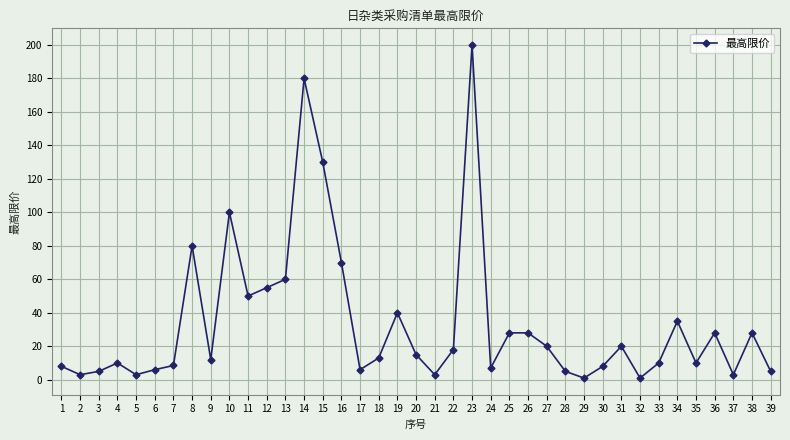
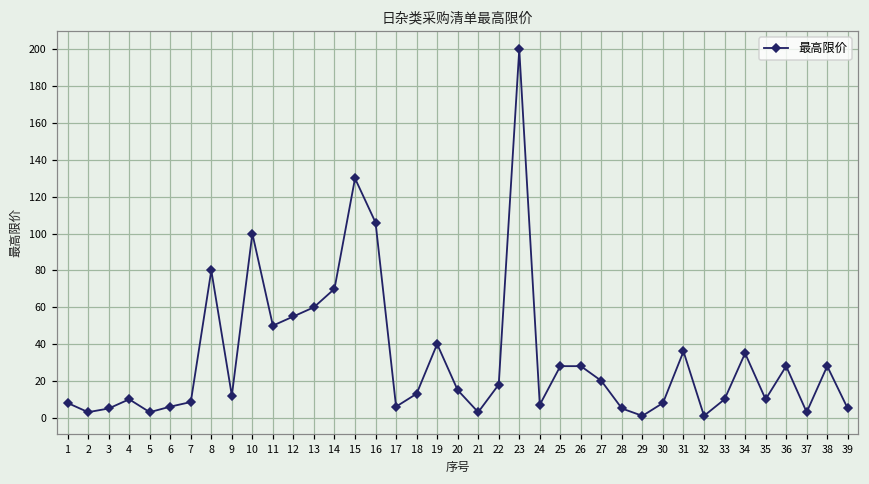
14: 180 -> 70
16: 70 -> 106
31: 20 -> 36
